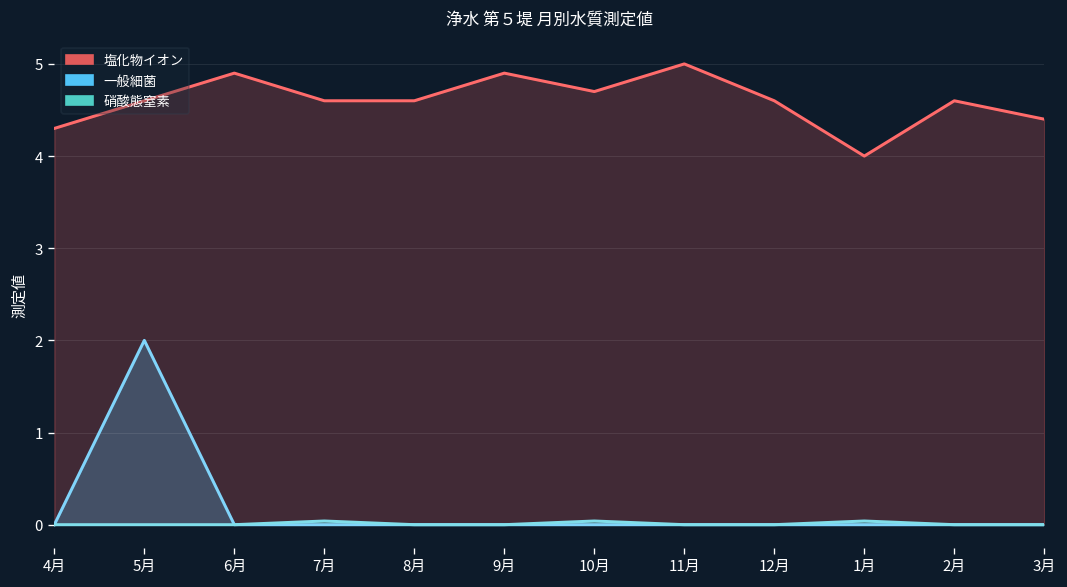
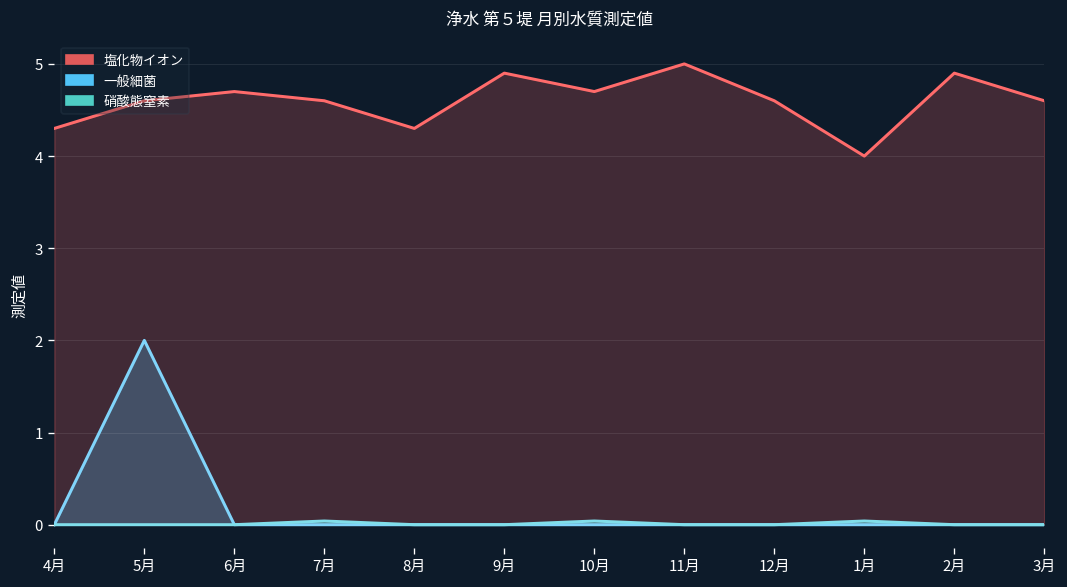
塩化物イオン, 6月: 4.9 -> 4.7
塩化物イオン, 8月: 4.6 -> 4.3
塩化物イオン, 2月: 4.6 -> 4.9
塩化物イオン, 3月: 4.4 -> 4.6
